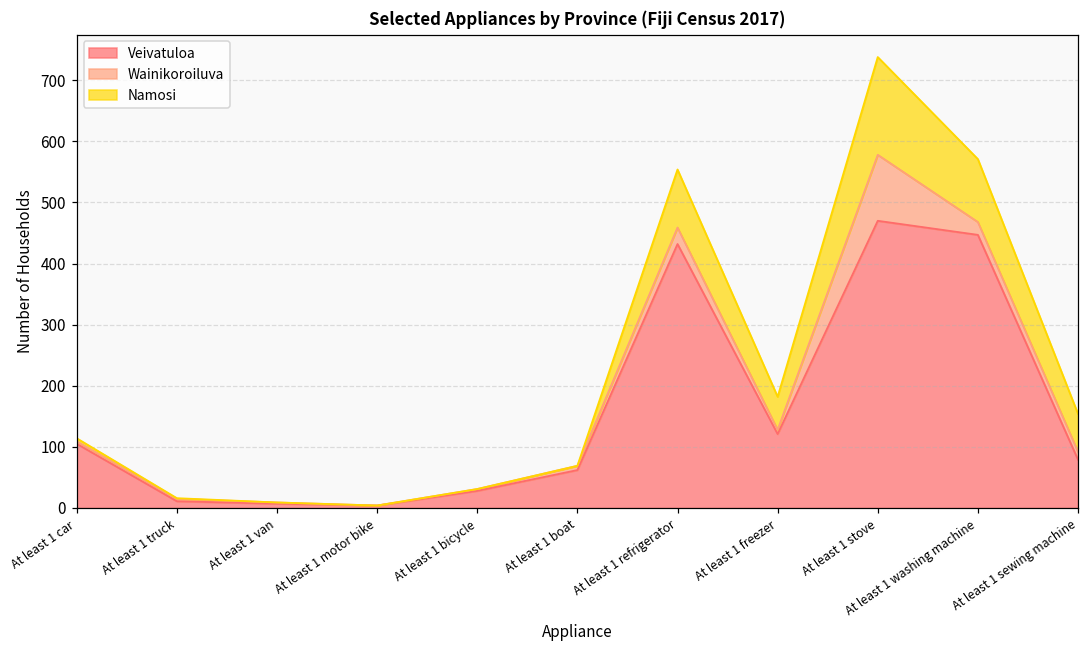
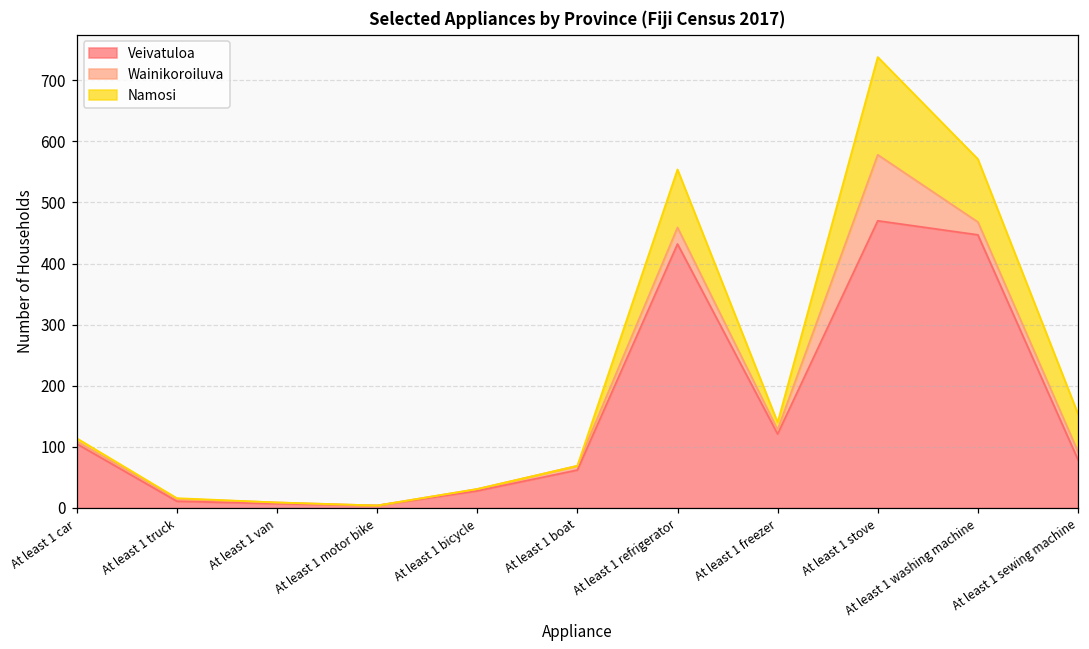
Namosi, At least 1 freezer: 50 -> 10
